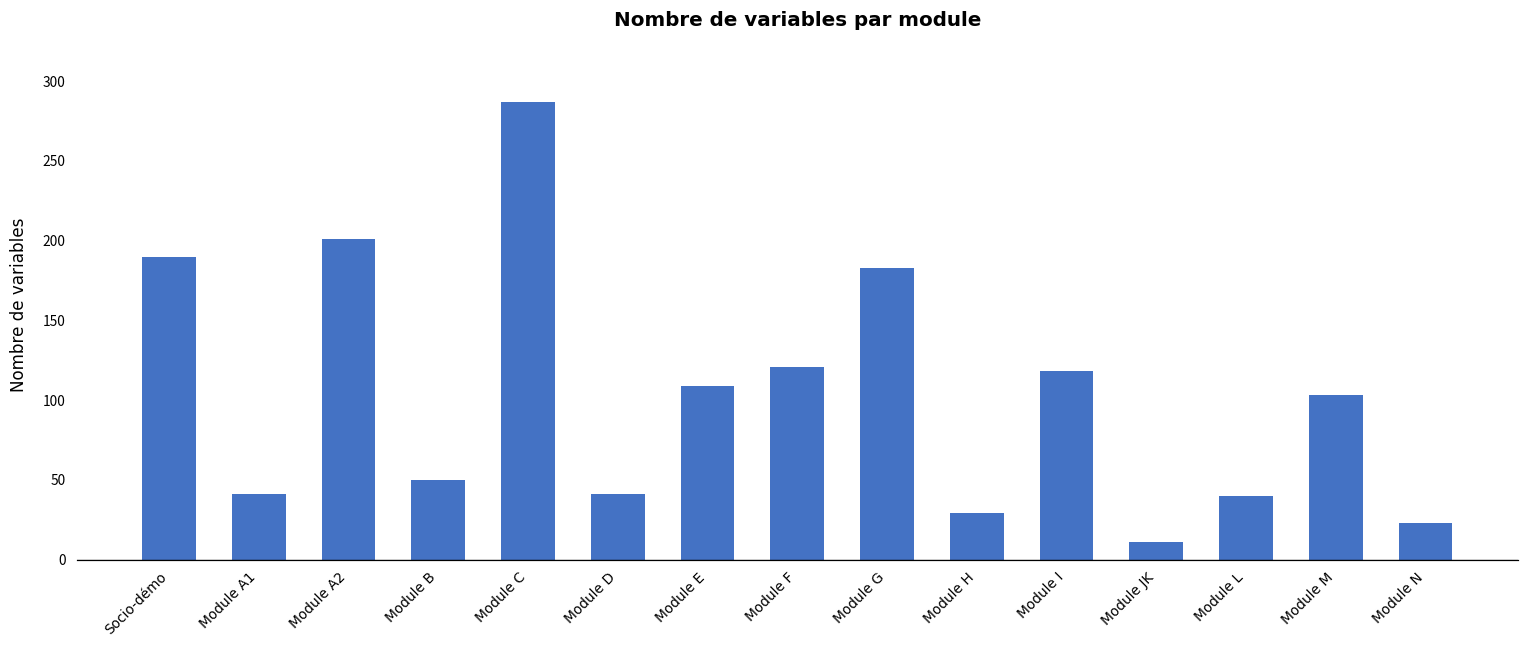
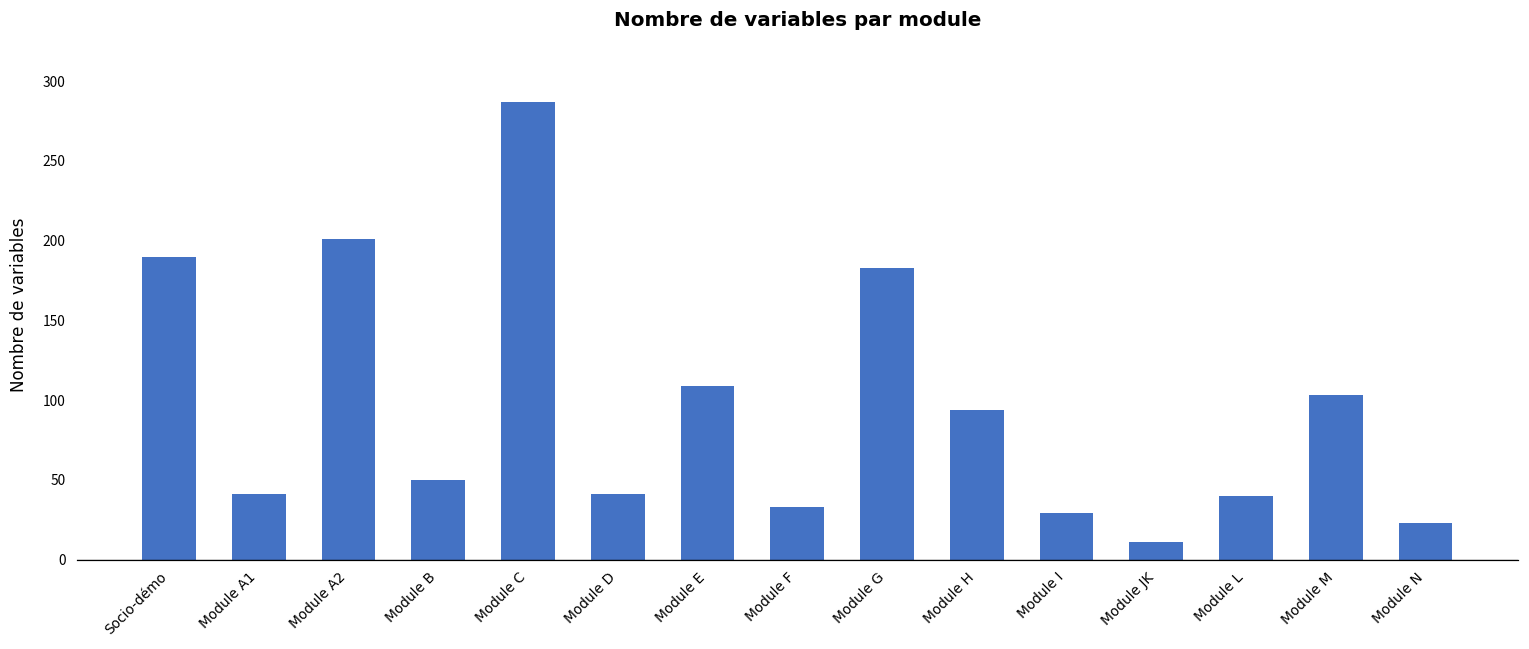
Module F: 121 -> 33
Module H: 29 -> 94
Module I: 118 -> 29
